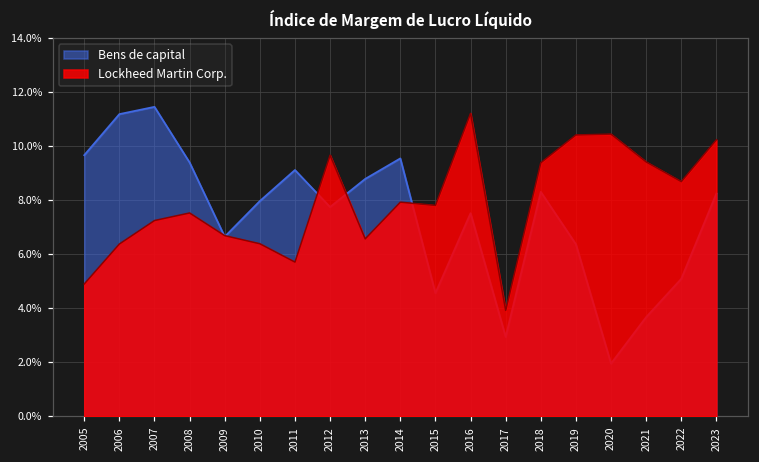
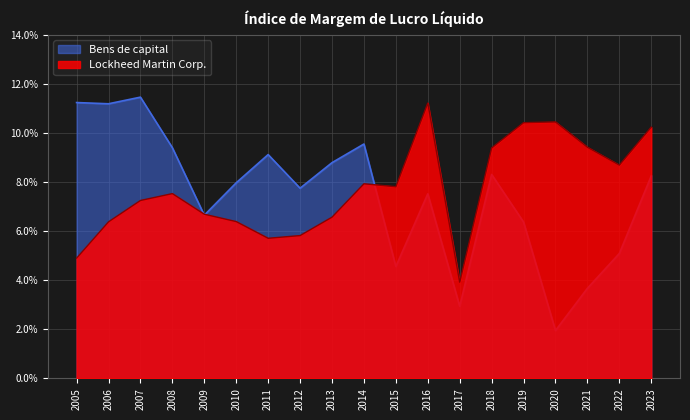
Bens de capital, 2005: 9.7% -> 11.2%
Lockheed Martin Corp., 2012: 9.7% -> 5.8%
